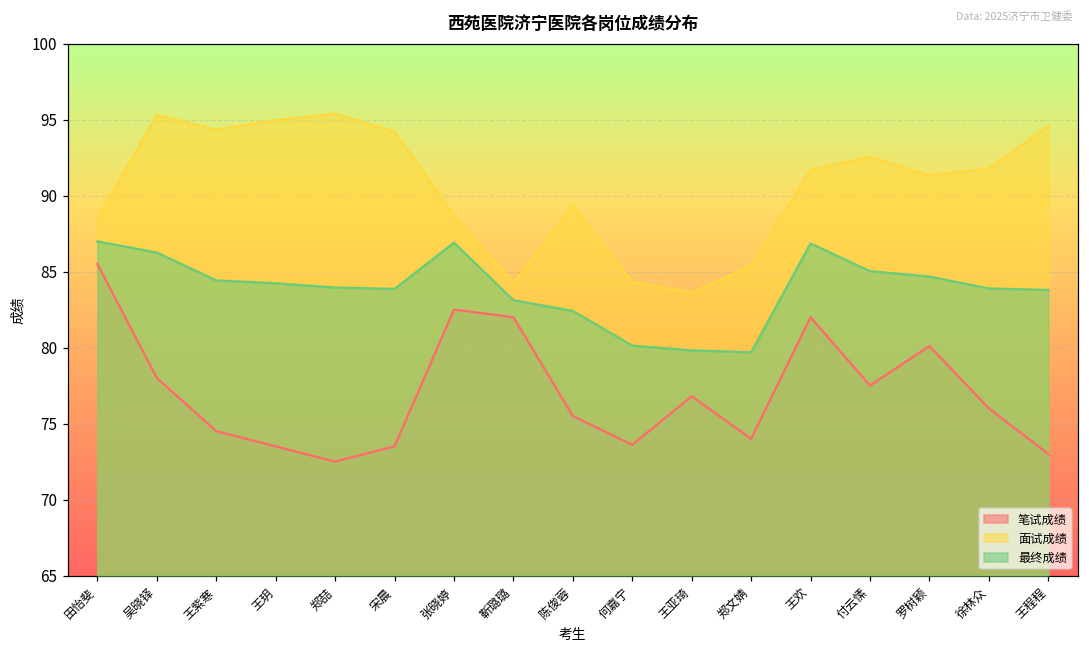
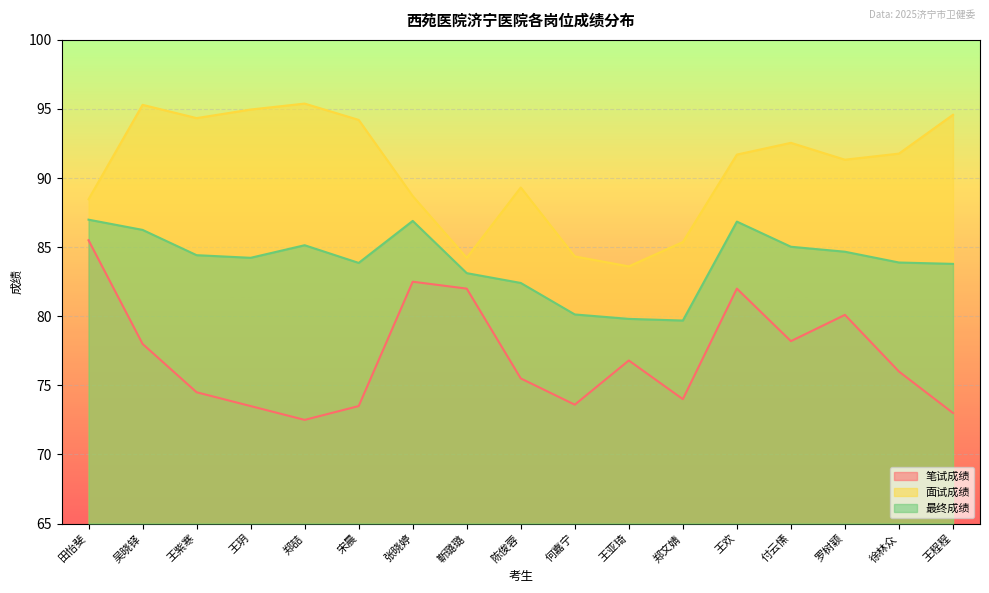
最终成绩, 郑喆: 84.0 -> 85.1
笔试成绩, 付云愫: 77.5 -> 78.2
